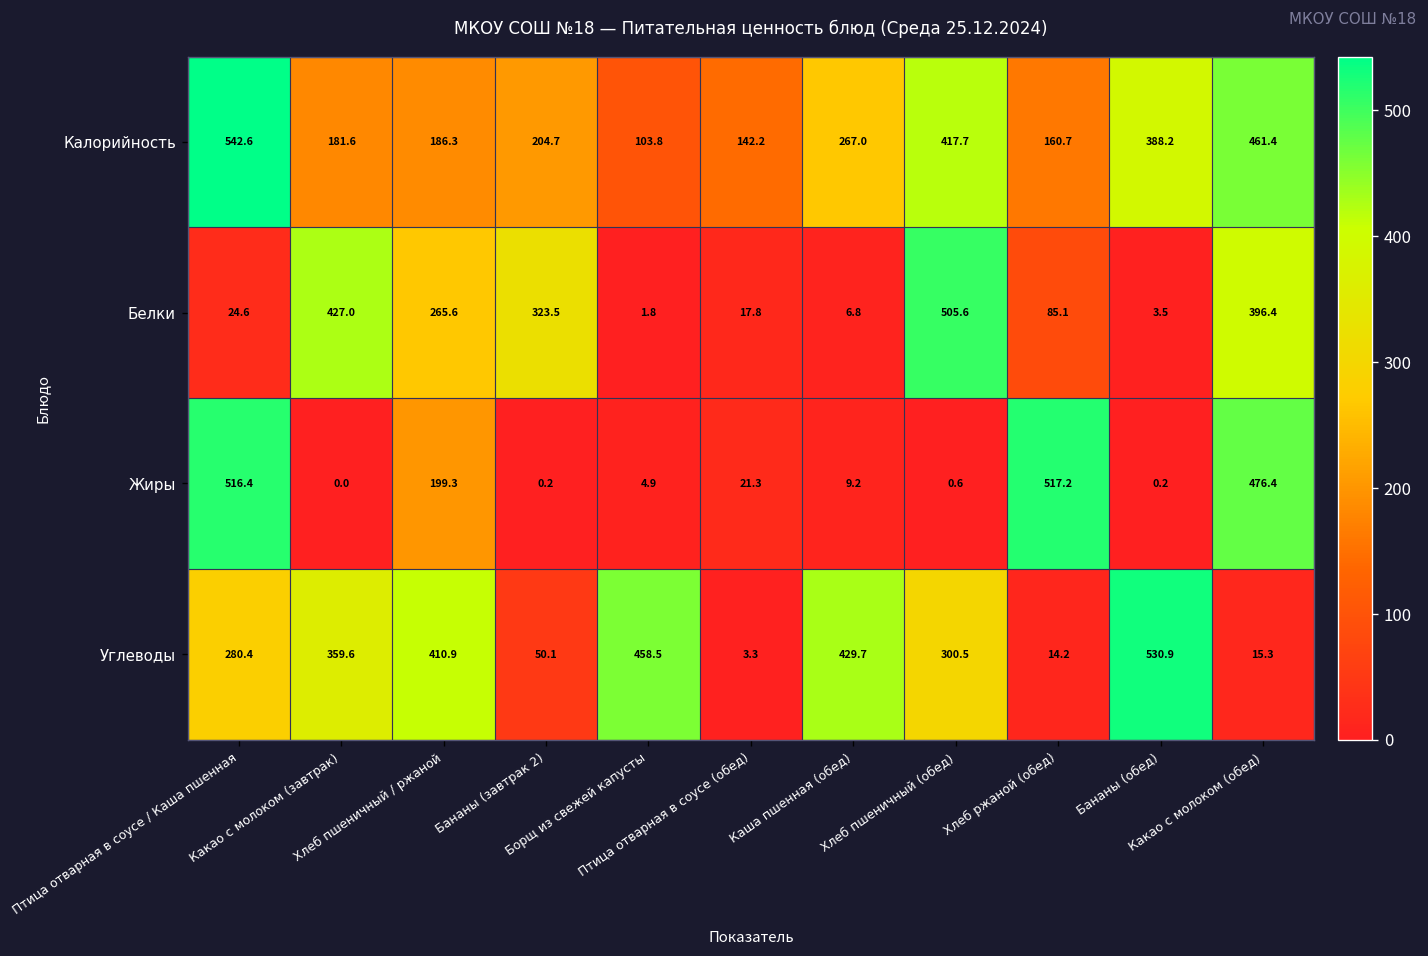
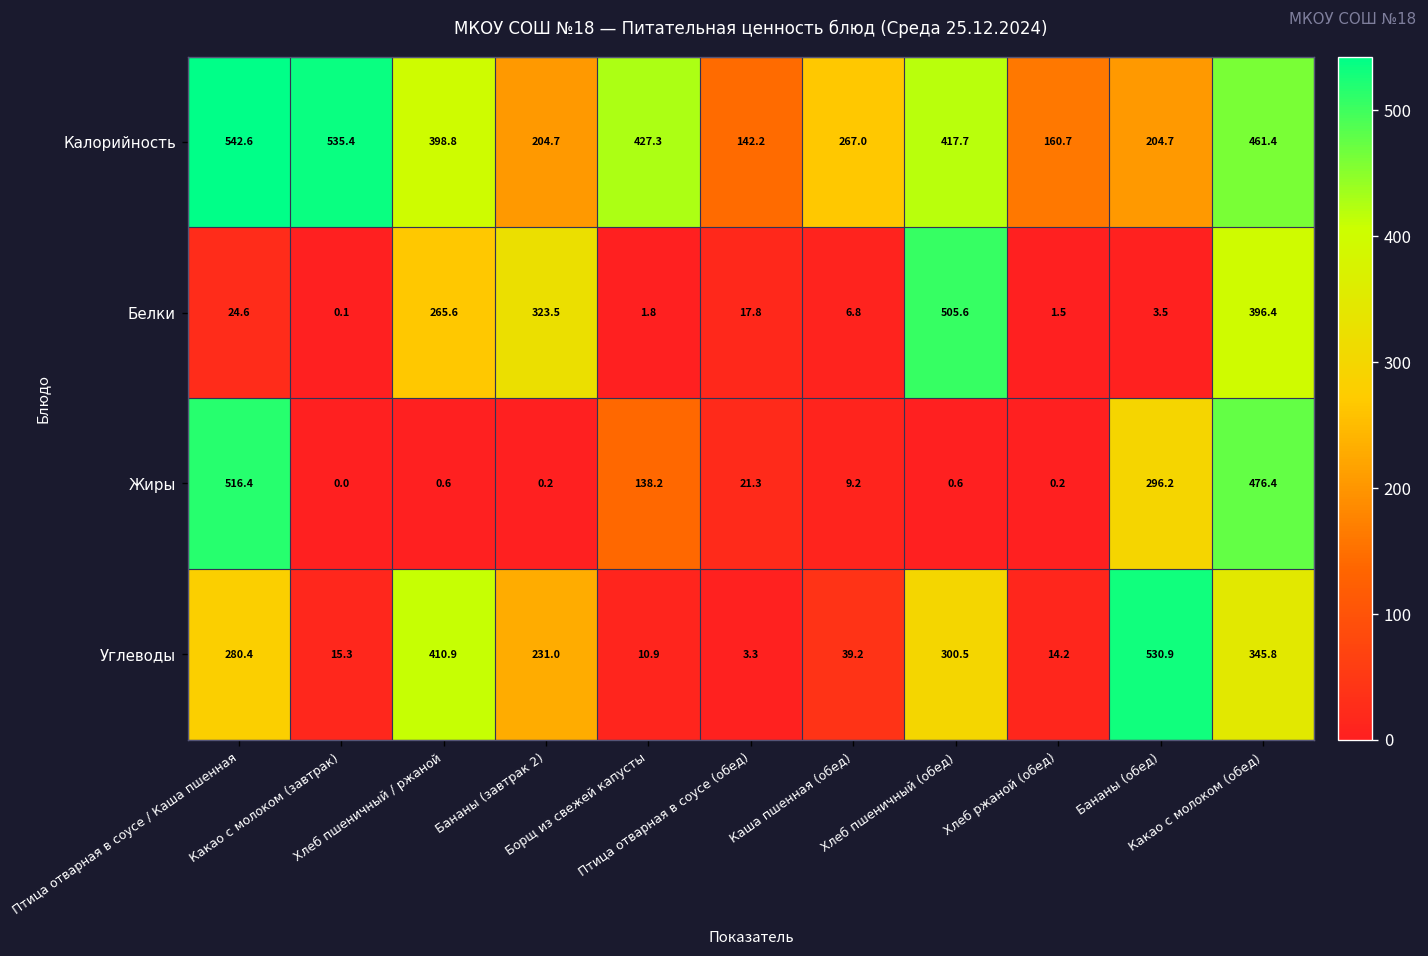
Калорийность, Какао с молоком (завтрак): 181.6 -> 535.4
Калорийность, Хлеб пшеничный / ржаной: 186.3 -> 398.8
Калорийность, Борщ из свежей капусты: 103.8 -> 427.3
Калорийность, Бананы (обед): 388.2 -> 204.7
Белки, Какао с молоком (завтрак): 427.0 -> 0.1
Белки, Хлеб ржаной (обед): 85.1 -> 1.5
Жиры, Хлеб пшеничный / ржаной: 199.3 -> 0.6
Жиры, Борщ из свежей капусты: 4.9 -> 138.2
Жиры, Хлеб ржаной (обед): 517.2 -> 0.2
Жиры, Бананы (обед): 0.2 -> 296.2
Углеводы, Какао с молоком (завтрак): 359.6 -> 15.3
Углеводы, Бананы (завтрак 2): 50.1 -> 231.0
Углеводы, Борщ из свежей капусты: 458.5 -> 10.9
Углеводы, Каша пшенная (обед): 429.7 -> 39.2
Углеводы, Какао с молоком (обед): 15.3 -> 345.8
